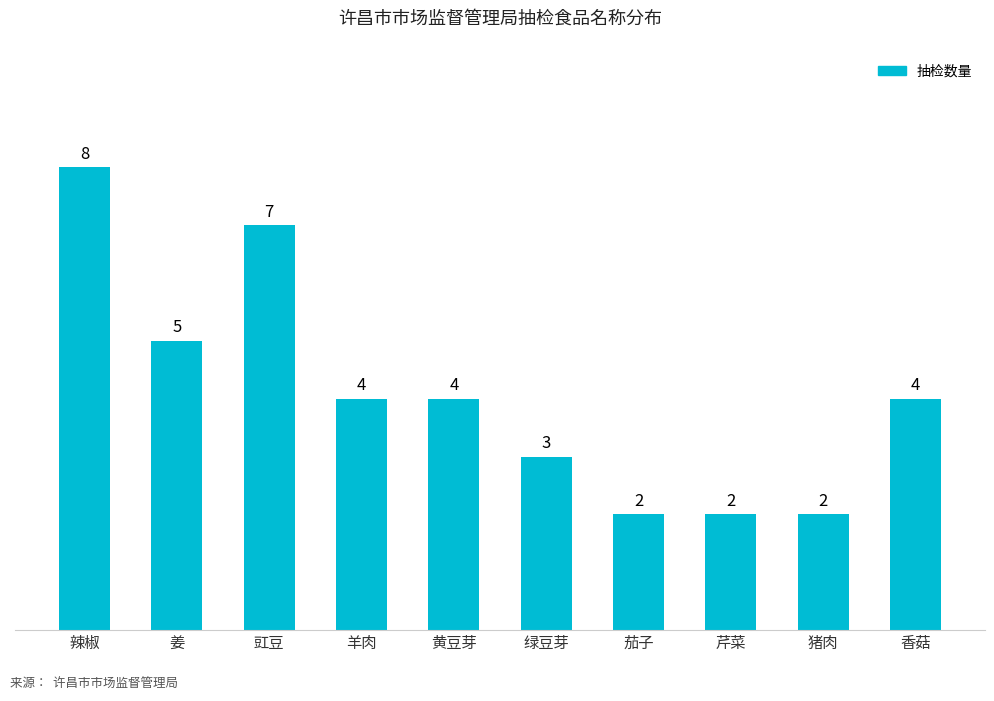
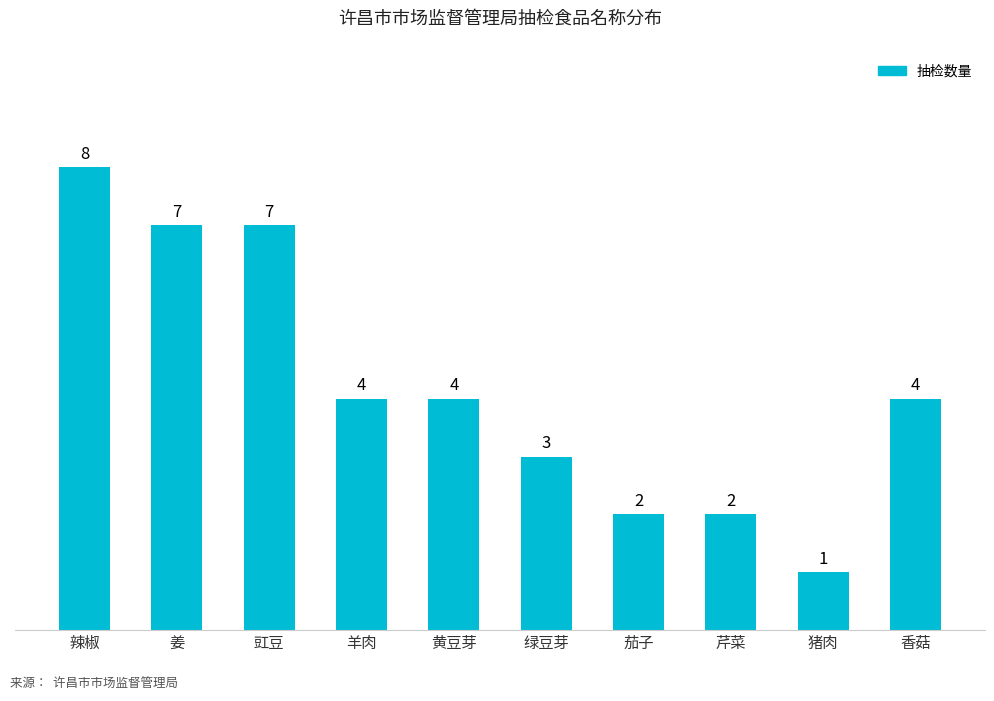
姜: 5 -> 7
猪肉: 2 -> 1
